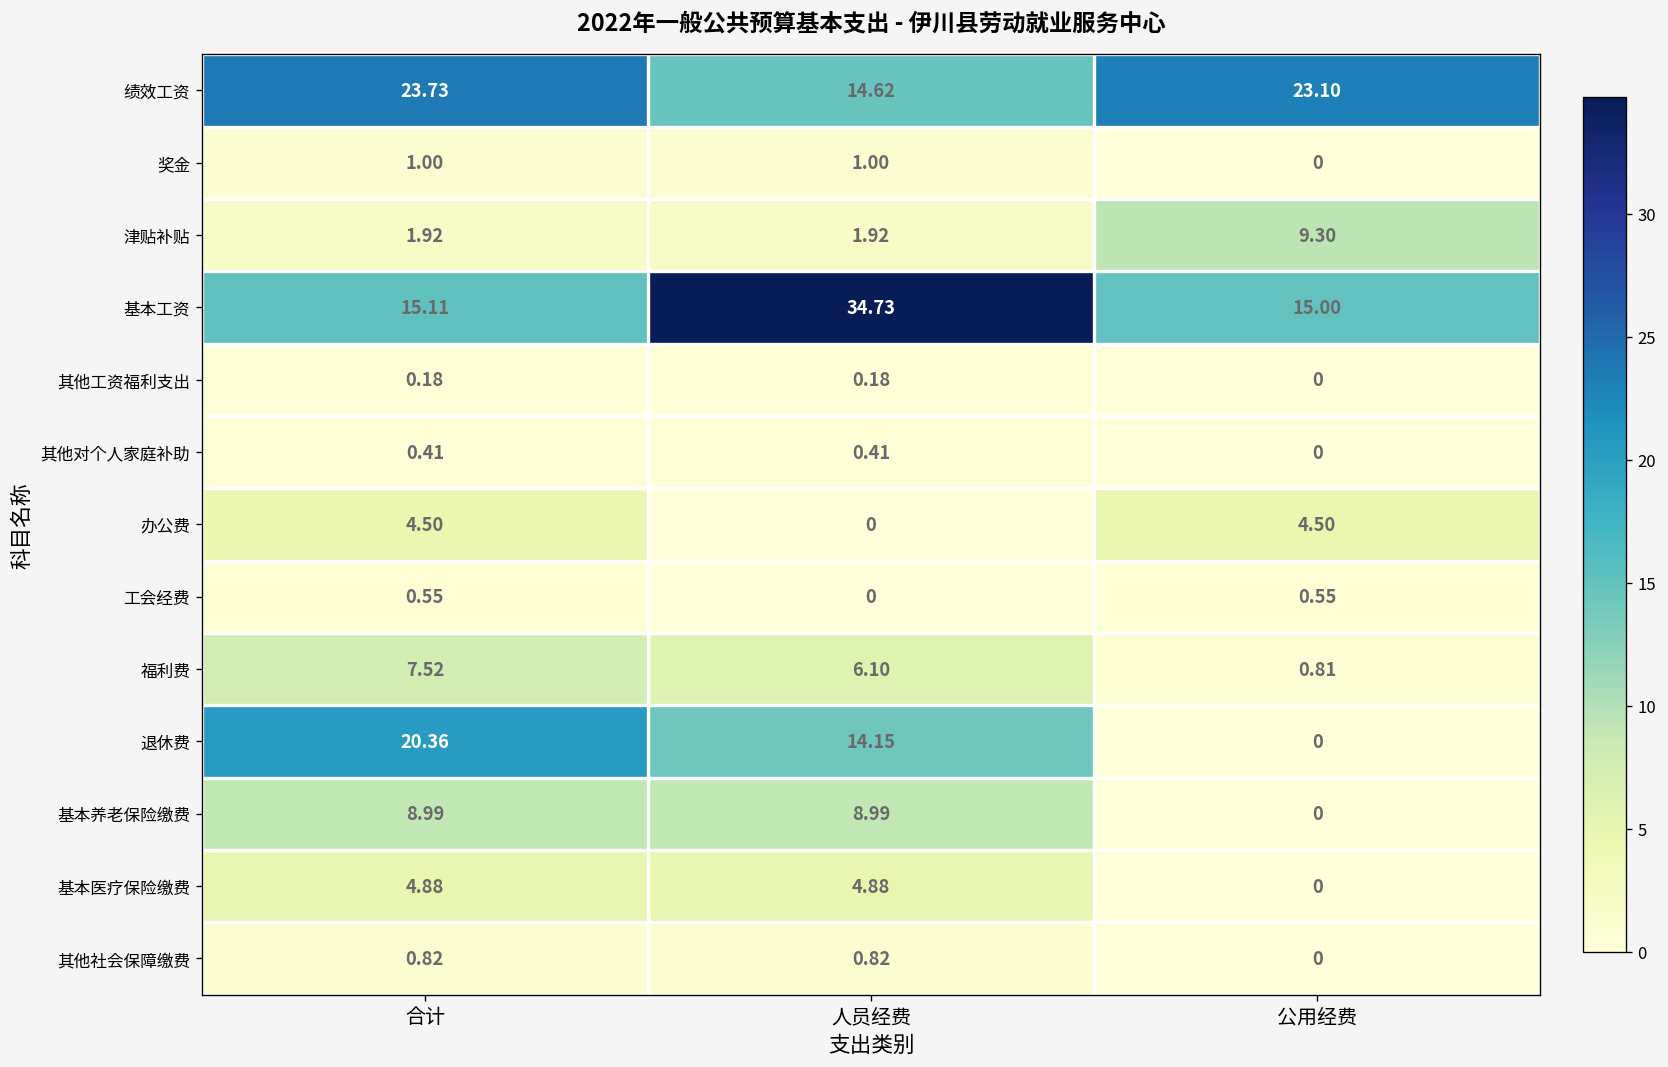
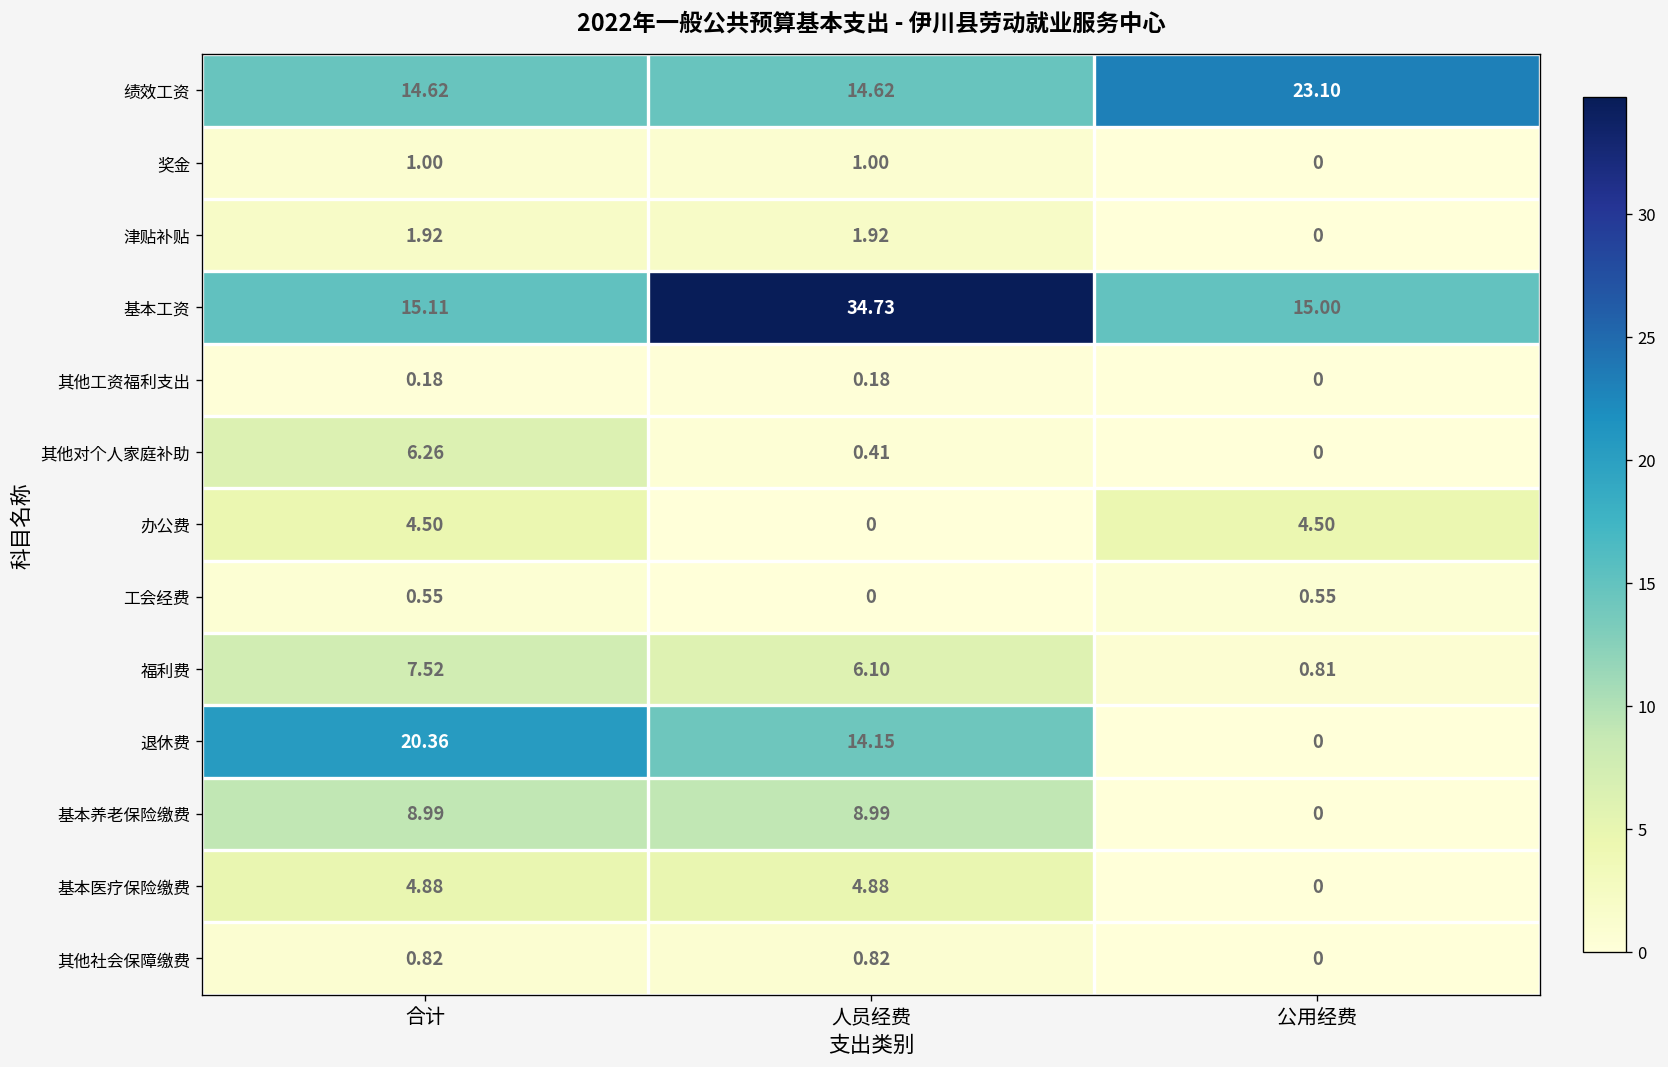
绩效工资, 合计: 23.73 -> 14.62
津贴补贴, 公用经费: 9.30 -> 0
其他对个人家庭补助, 合计: 0.41 -> 6.26
